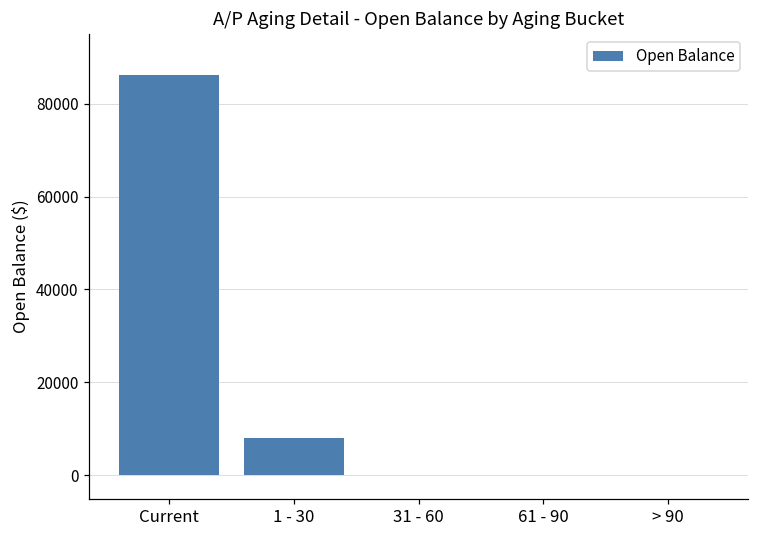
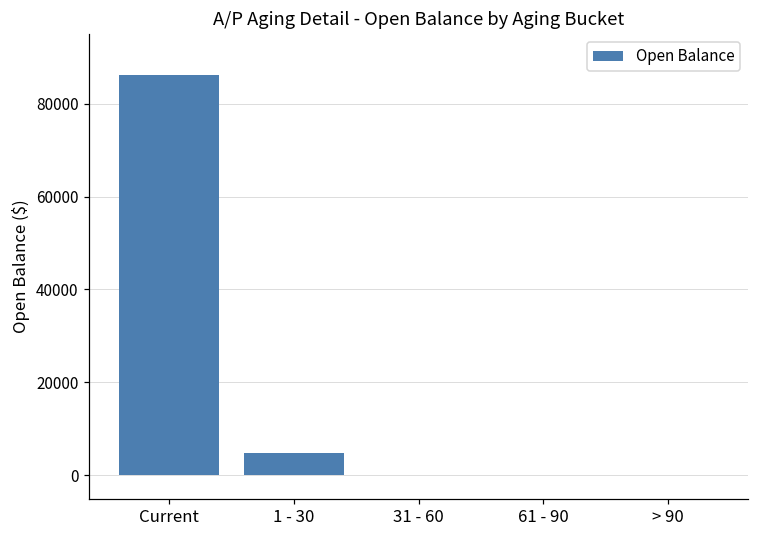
1 - 30: 8000 -> 5000
